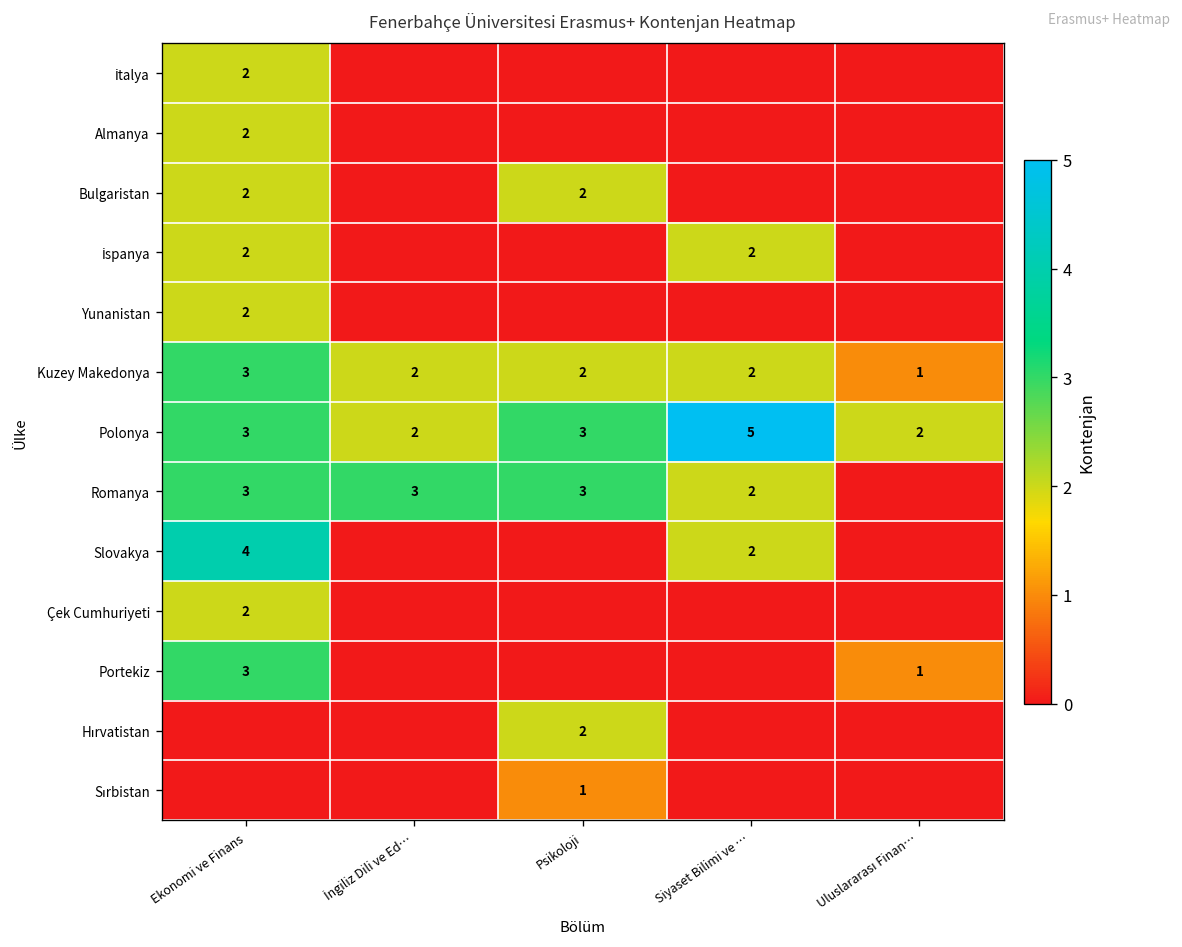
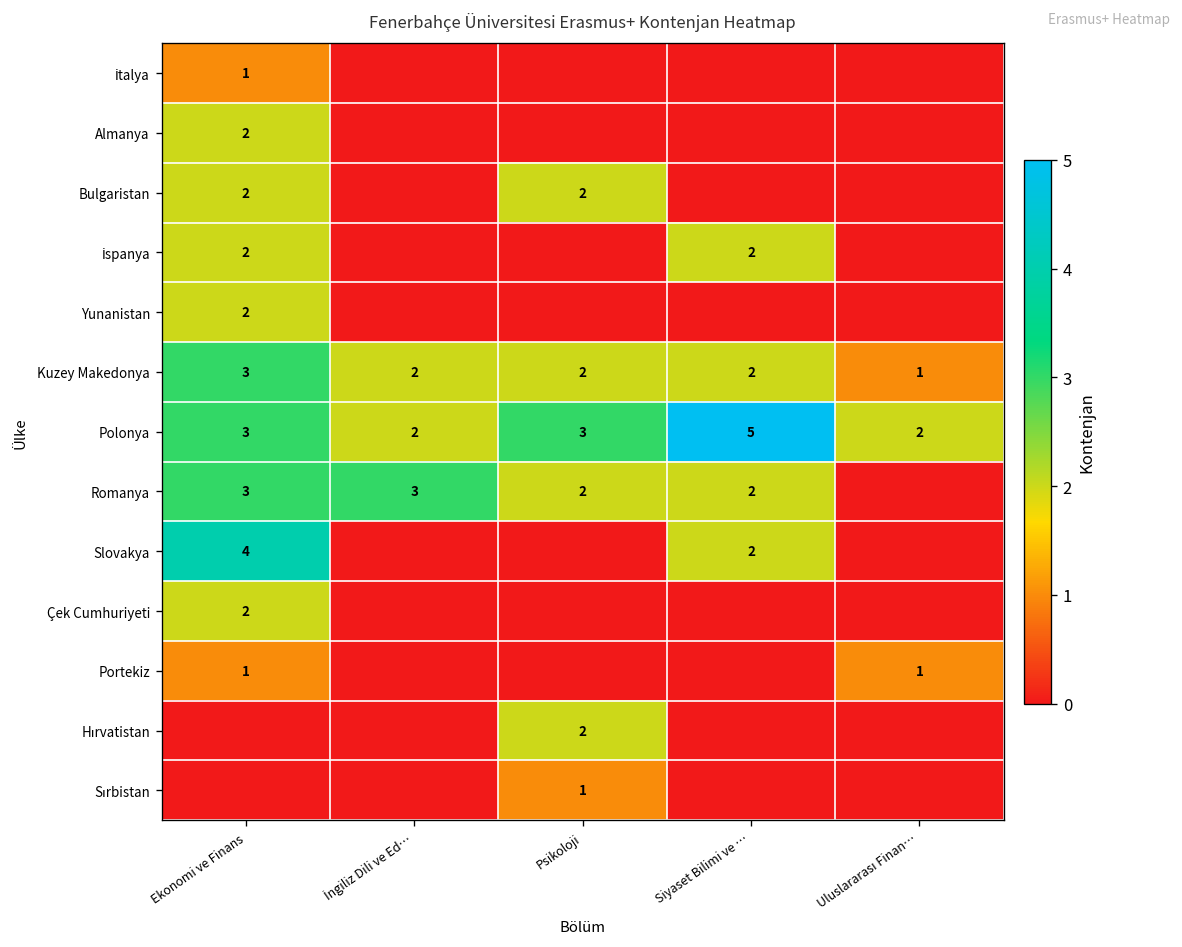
İtalya, Ekonomi ve Finans: 2 -> 1
Romanya, Psikoloji: 3 -> 2
Portekiz, Ekonomi ve Finans: 3 -> 1
